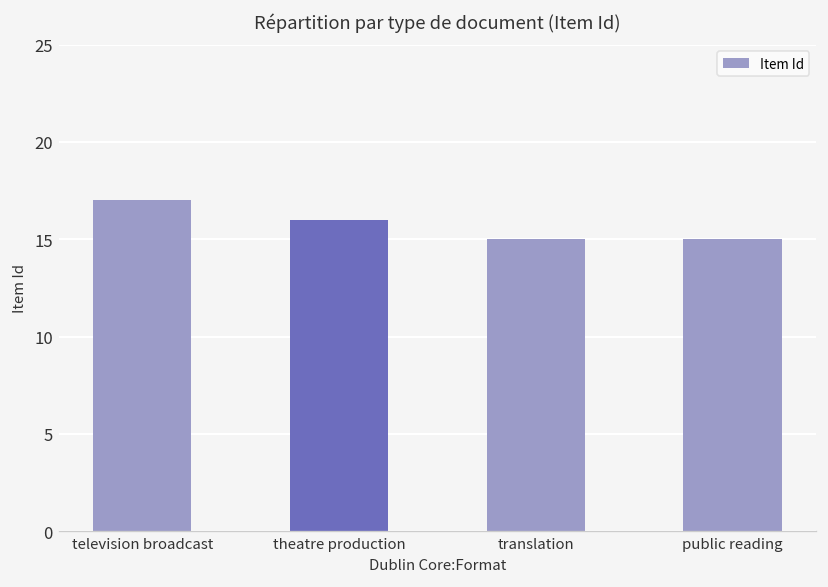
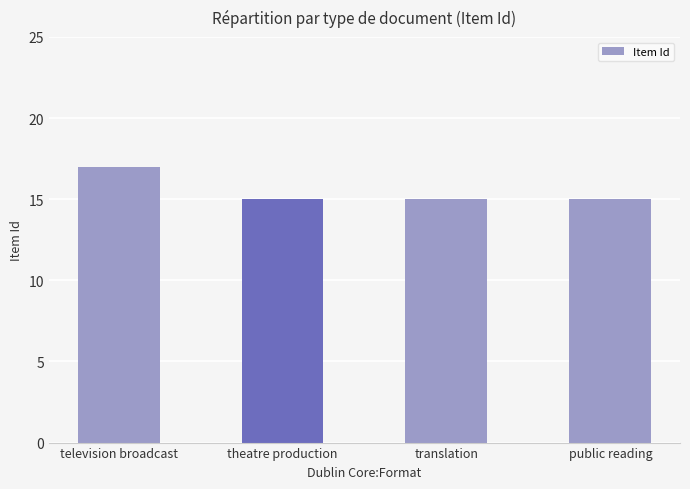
theatre production: 16 -> 15
